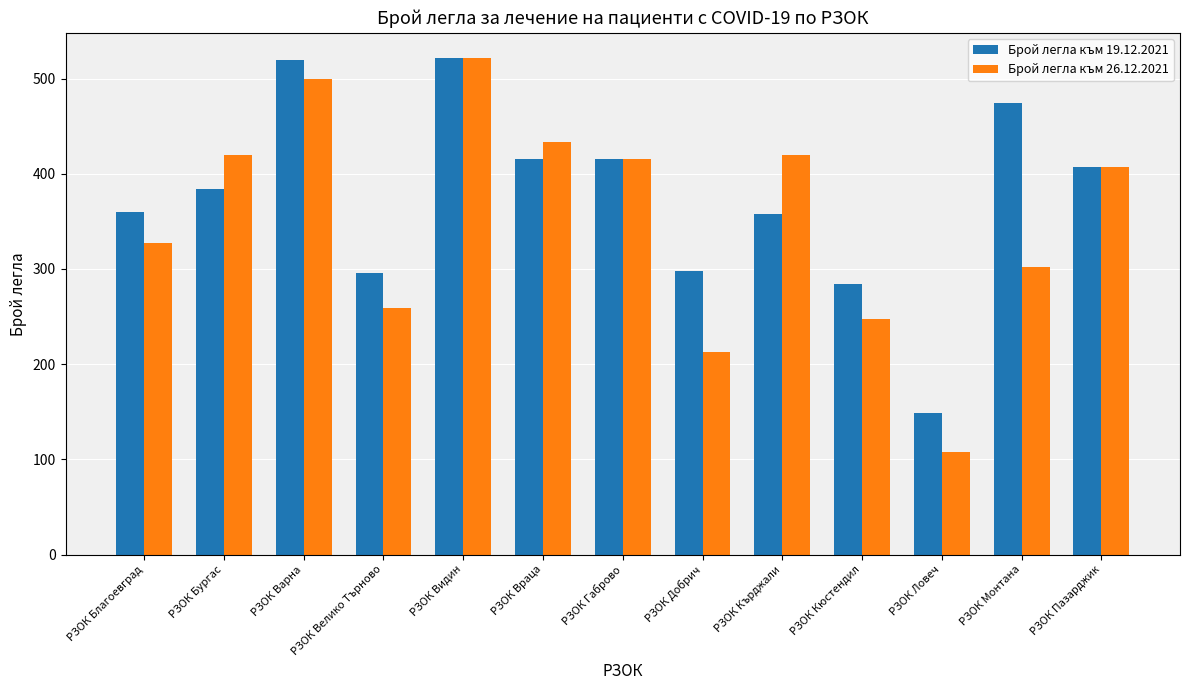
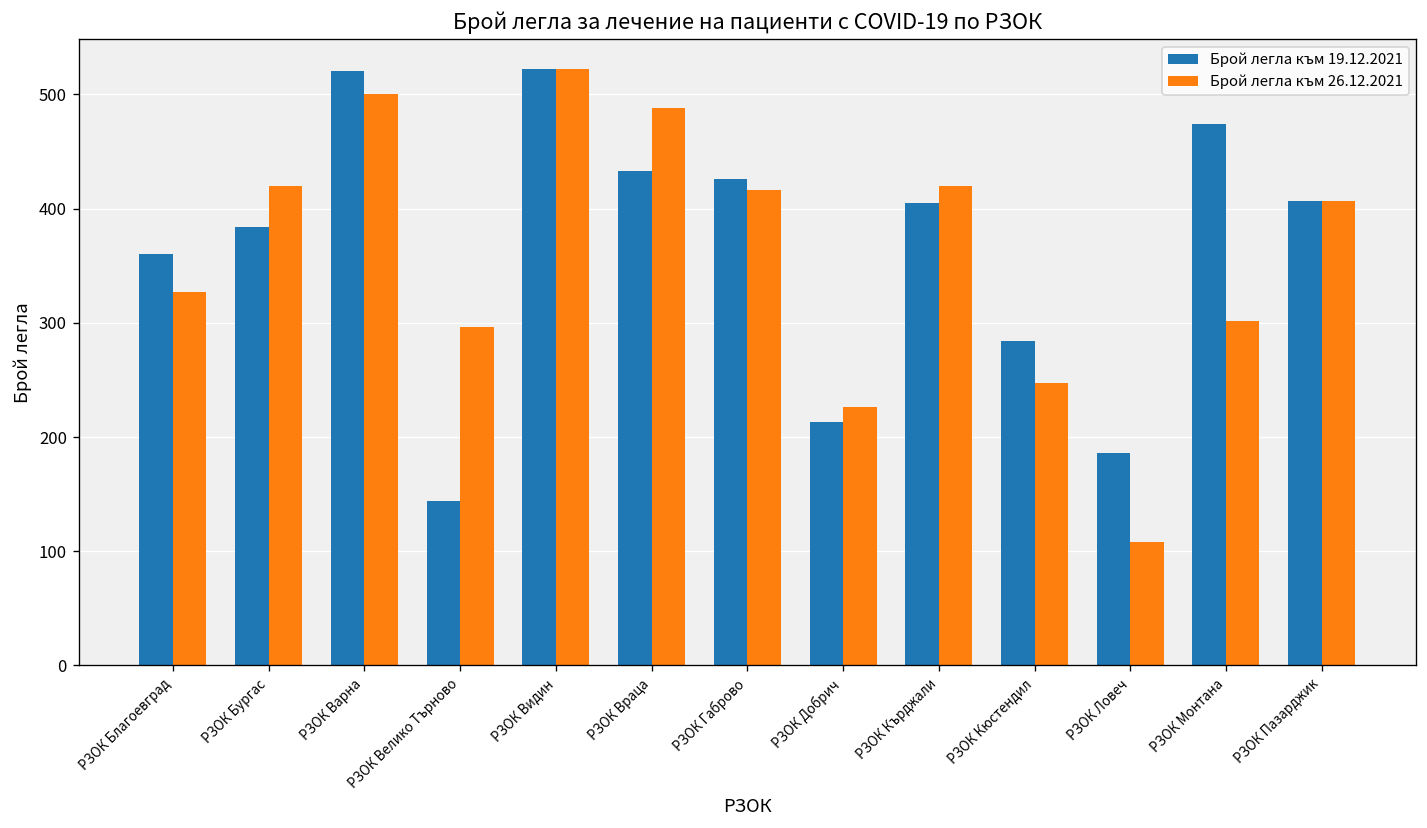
Брой легла към 19.12.2021, РЗОК Велико Търново: 300 -> 140
Брой легла към 26.12.2021, РЗОК Велико Търново: 260 -> 300
Брой легла към 19.12.2021, РЗОК Враца: 420 -> 430
Брой легла към 26.12.2021, РЗОК Враца: 430 -> 490
Брой легла към 19.12.2021, РЗОК Габрово: 420 -> 430
Брой легла към 19.12.2021, РЗОК Добрич: 300 -> 210
Брой легла към 26.12.2021, РЗОК Добрич: 210 -> 230
Брой легла към 19.12.2021, РЗОК Кърджали: 360 -> 410
Брой легла към 19.12.2021, РЗОК Ловеч: 150 -> 190
